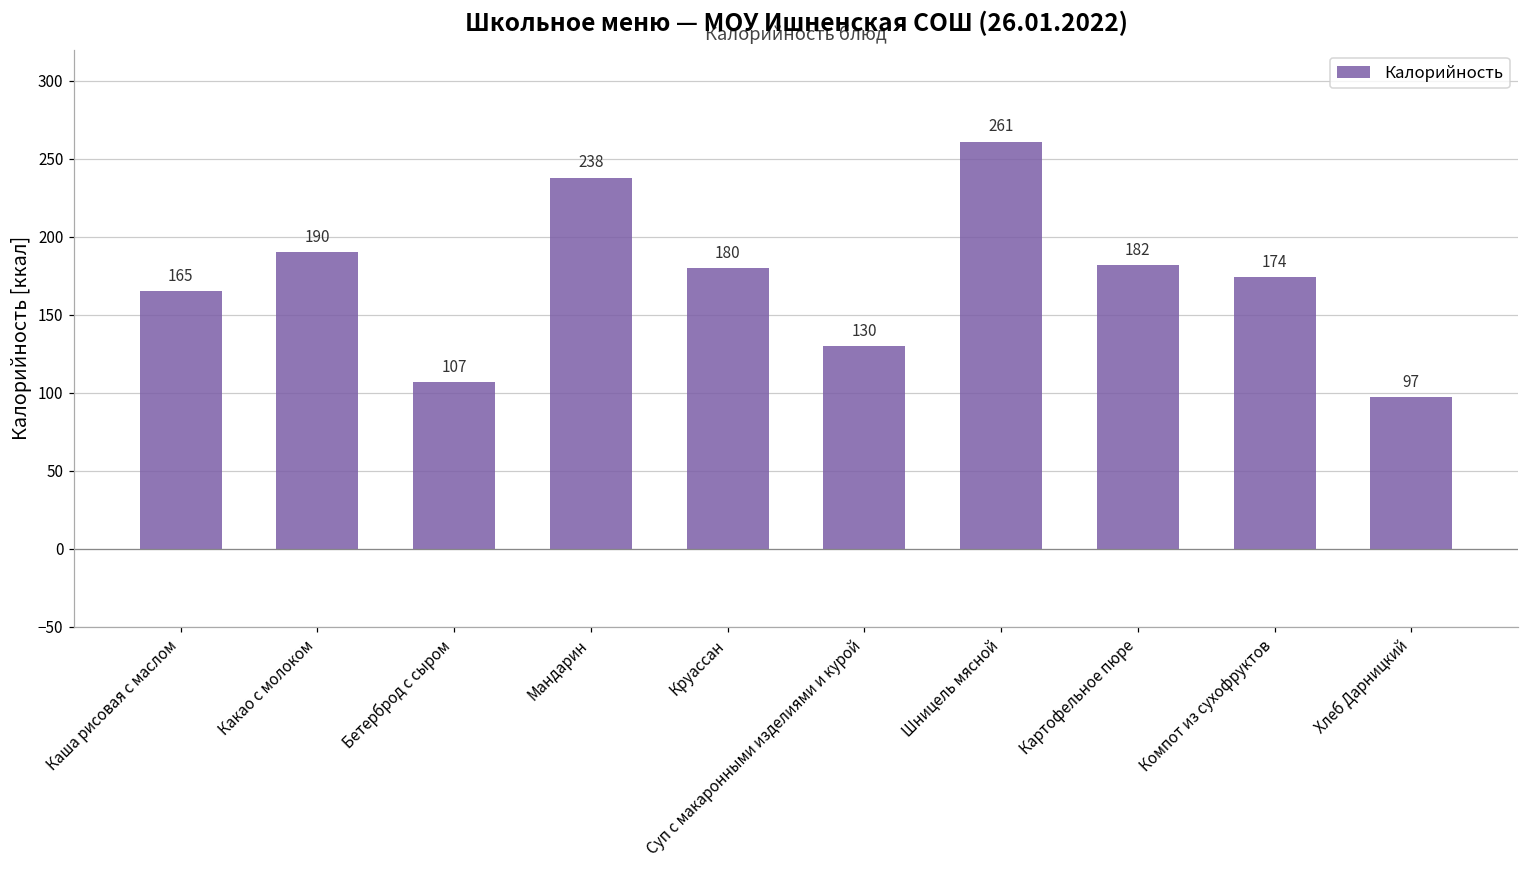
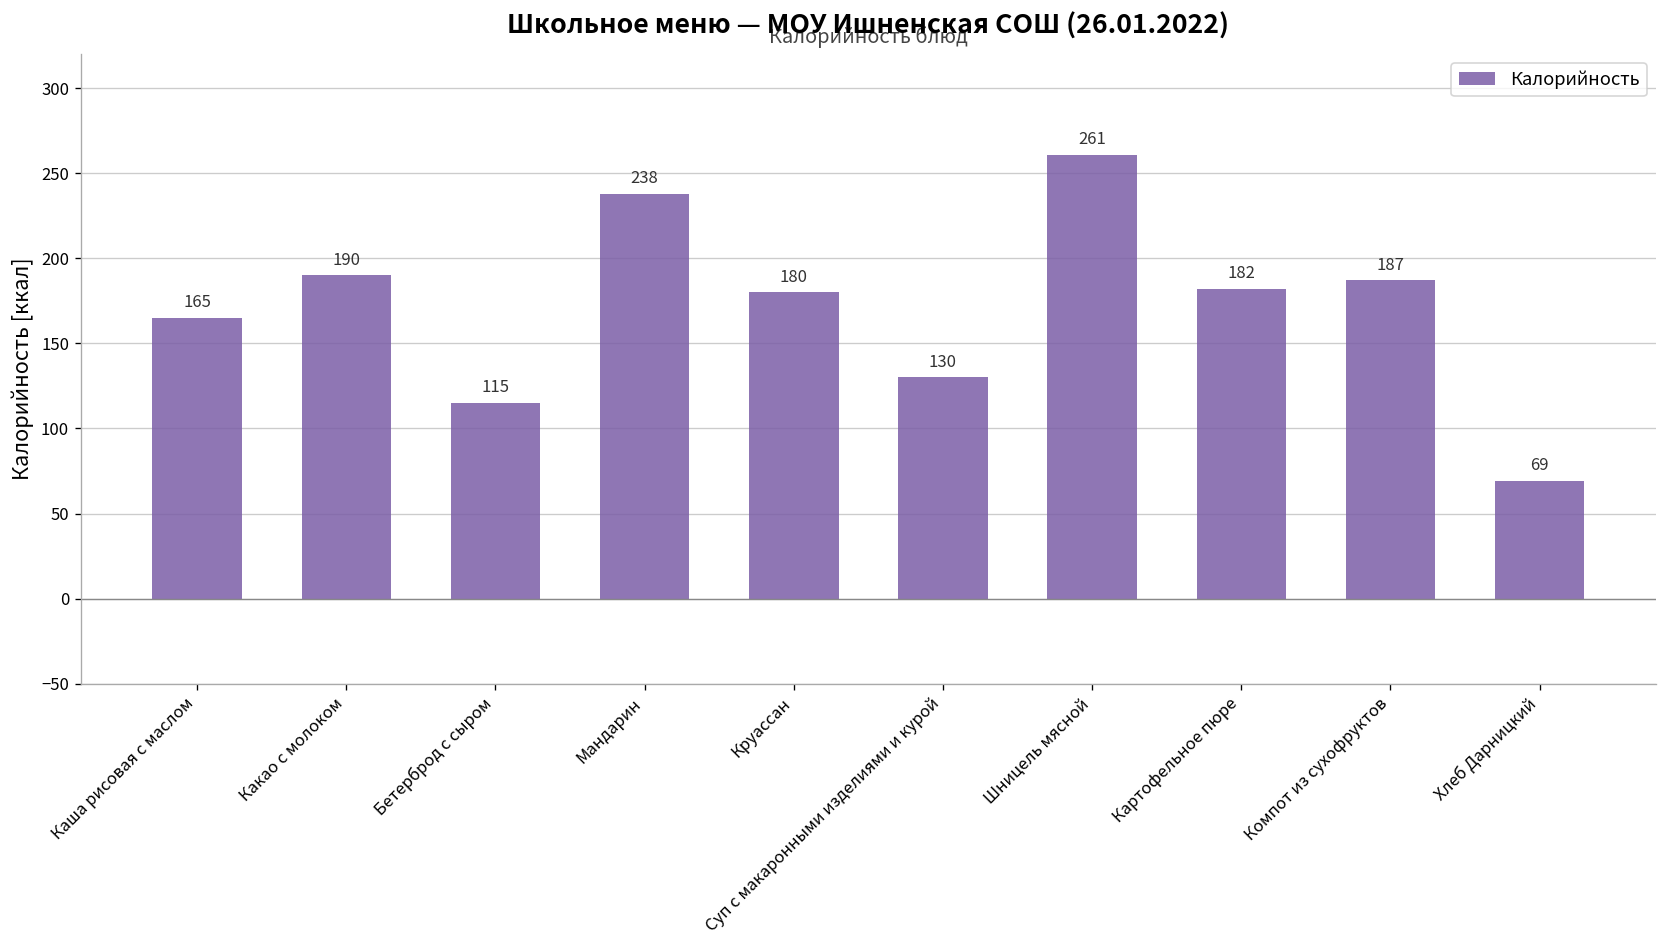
Бетерброд с сыром: 107 -> 115
Компот из сухофруктов: 174 -> 187
Хлеб Дарницкий: 97 -> 69
